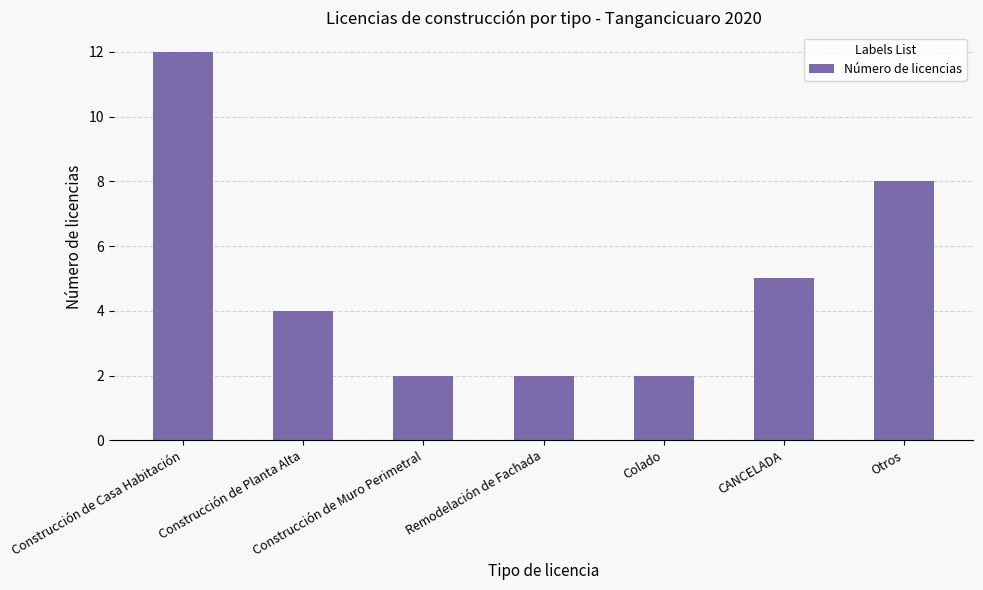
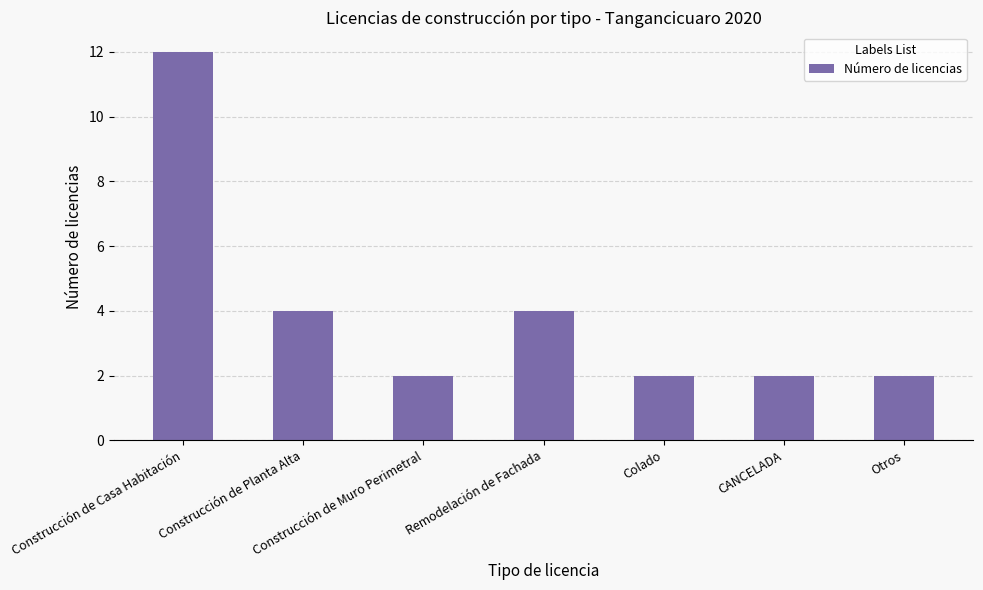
Remodelación de Fachada: 2 -> 4
CANCELADA: 5 -> 2
Otros: 8 -> 2
